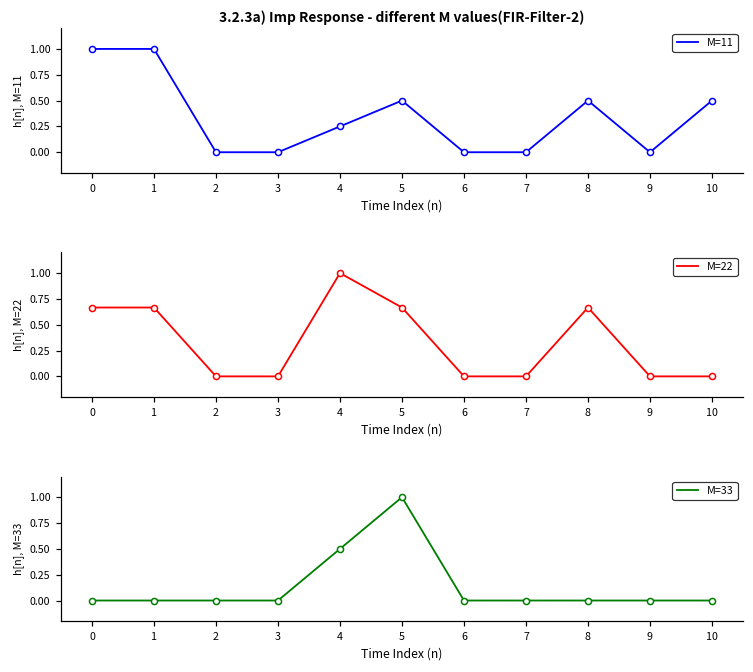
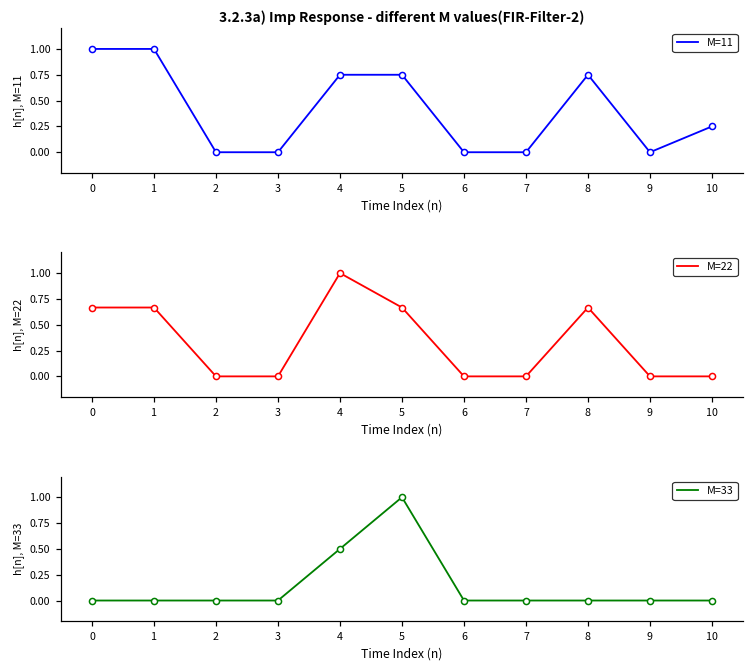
3.2.3a) Imp Response - different M values(FIR-Filter-2), 4: 0.3 -> 0.8
3.2.3a) Imp Response - different M values(FIR-Filter-2), 5: 0.5 -> 0.8
3.2.3a) Imp Response - different M values(FIR-Filter-2), 8: 0.5 -> 0.8
3.2.3a) Imp Response - different M values(FIR-Filter-2), 10: 0.5 -> 0.3
